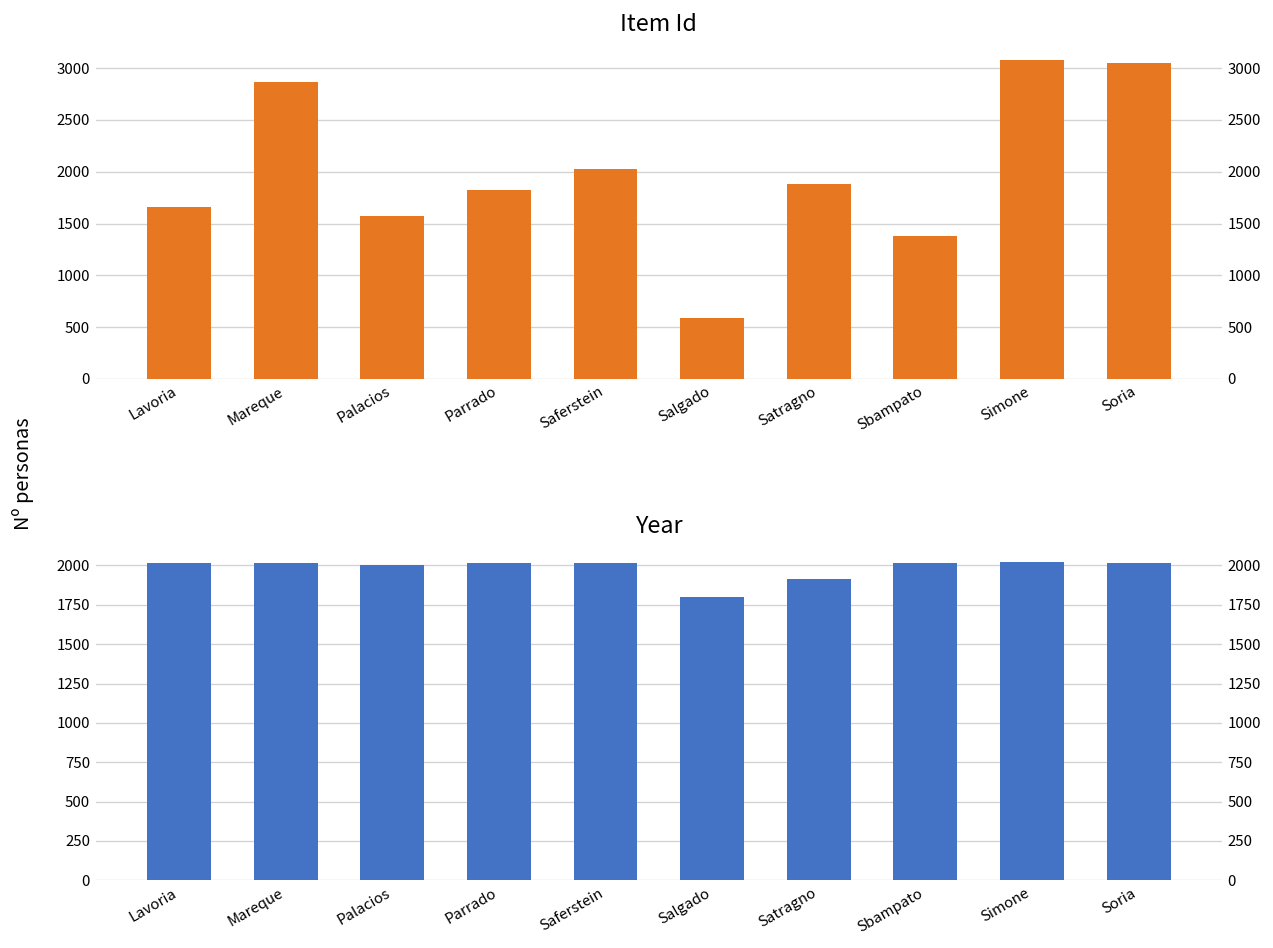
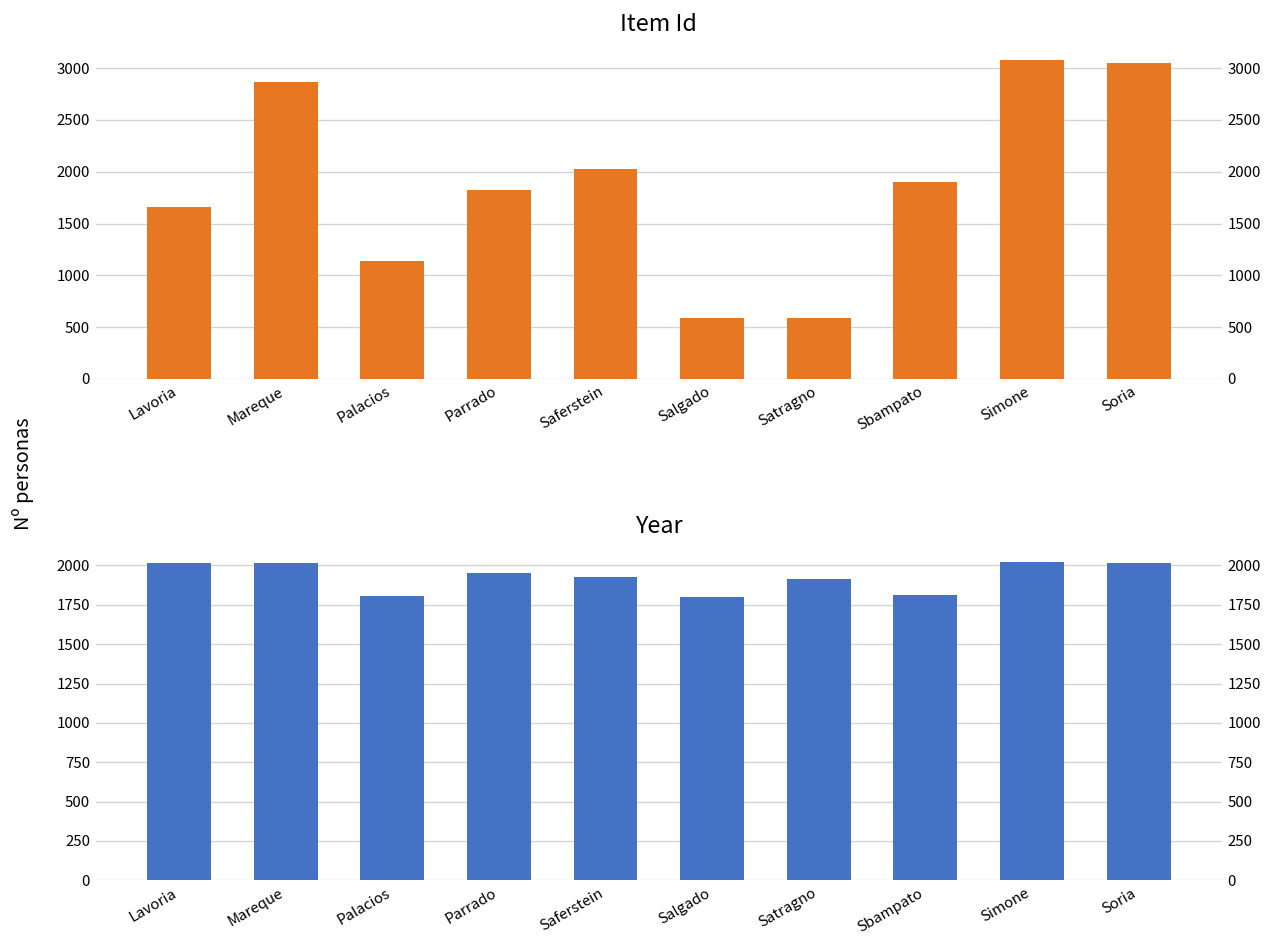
Item Id, Palacios: 1600 -> 1100
Item Id, Satragno: 1900 -> 600
Item Id, Sbampato: 1400 -> 1900
Year, Palacios: 2000 -> 1810
Year, Parrado: 2020 -> 1950
Year, Saferstein: 2020 -> 1930
Year, Sbampato: 2020 -> 1810
